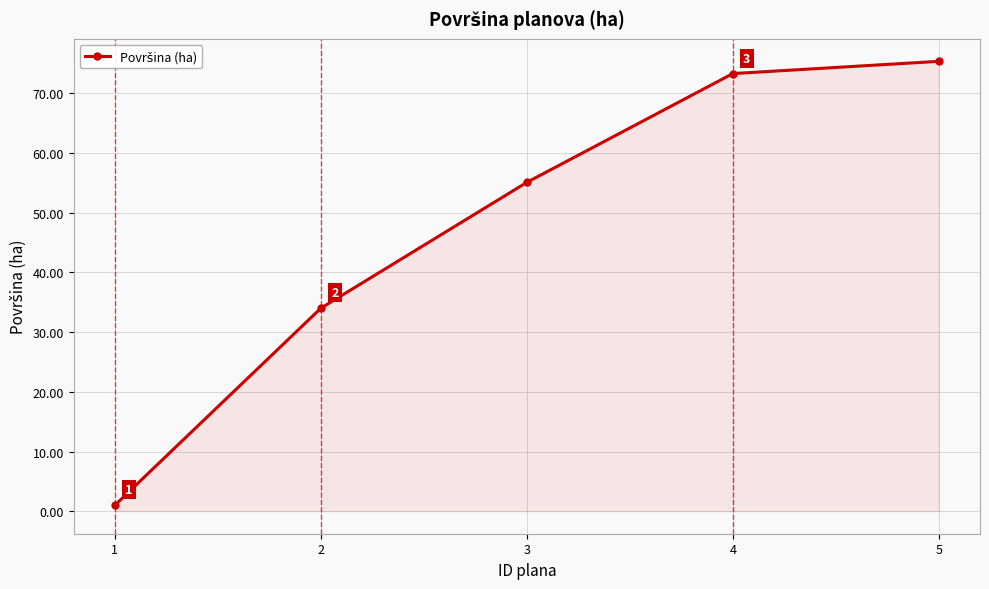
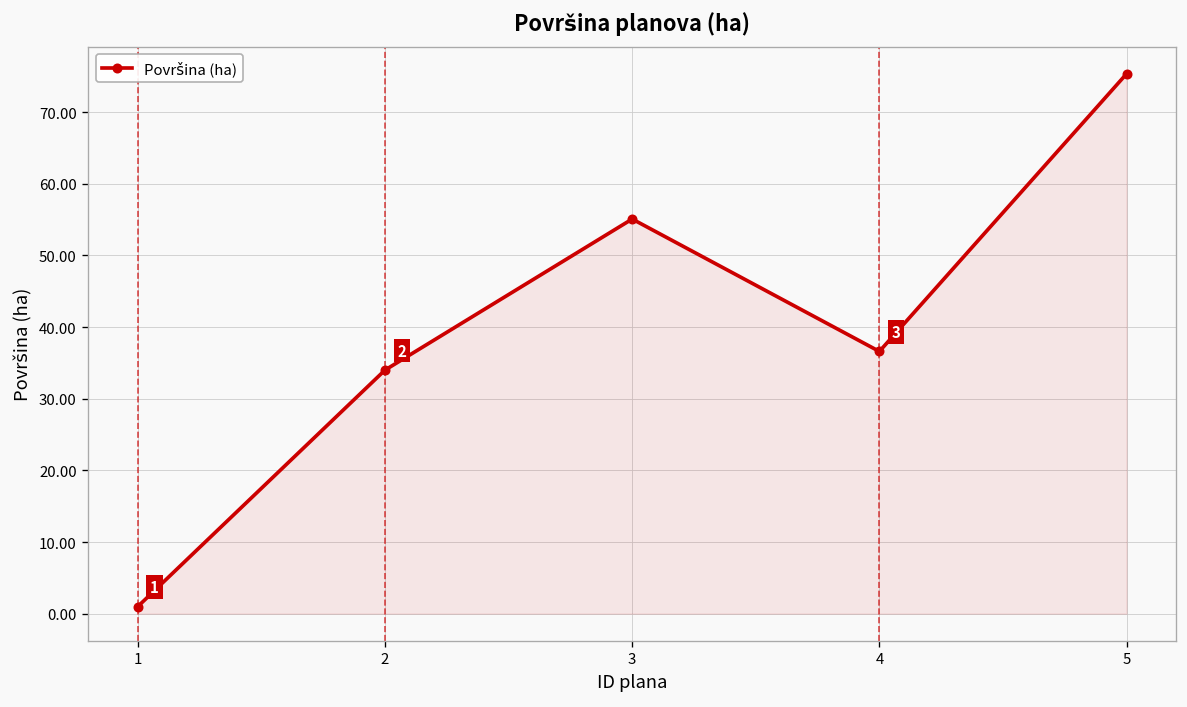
4: 73 -> 37
